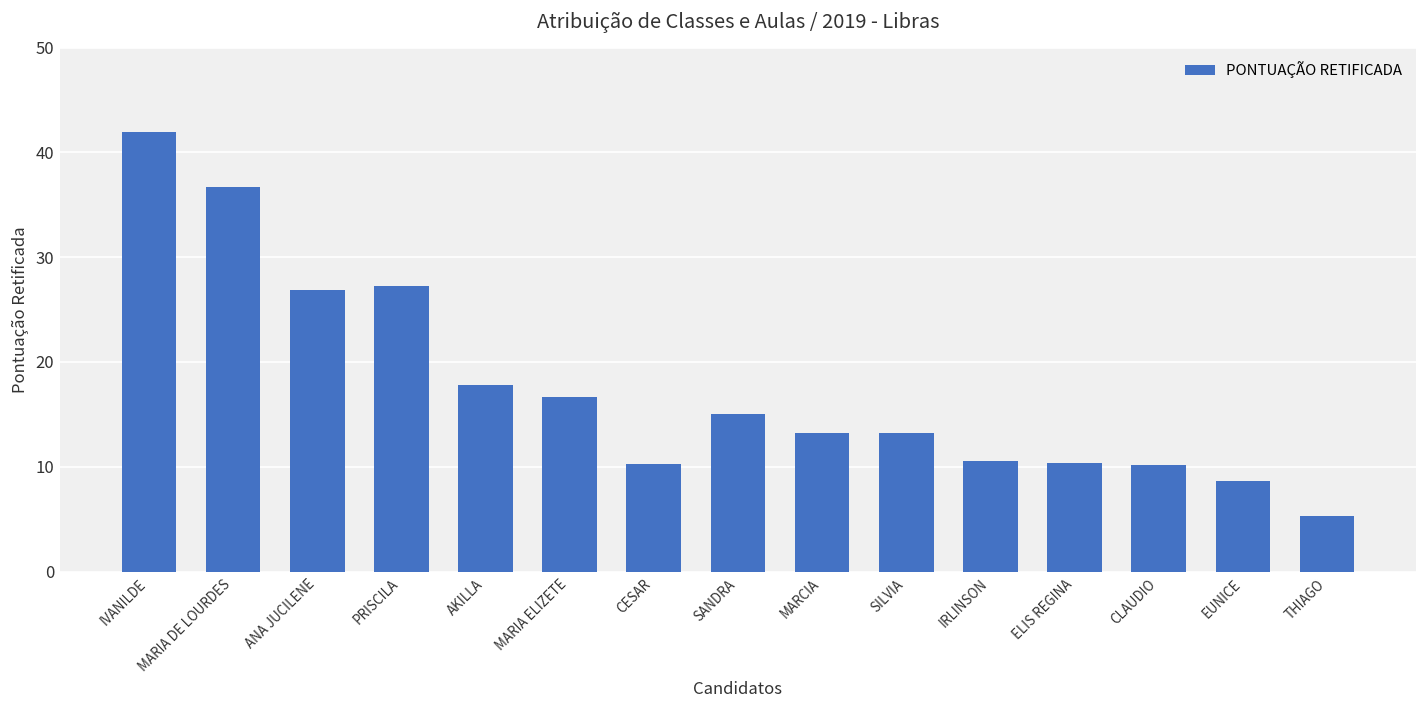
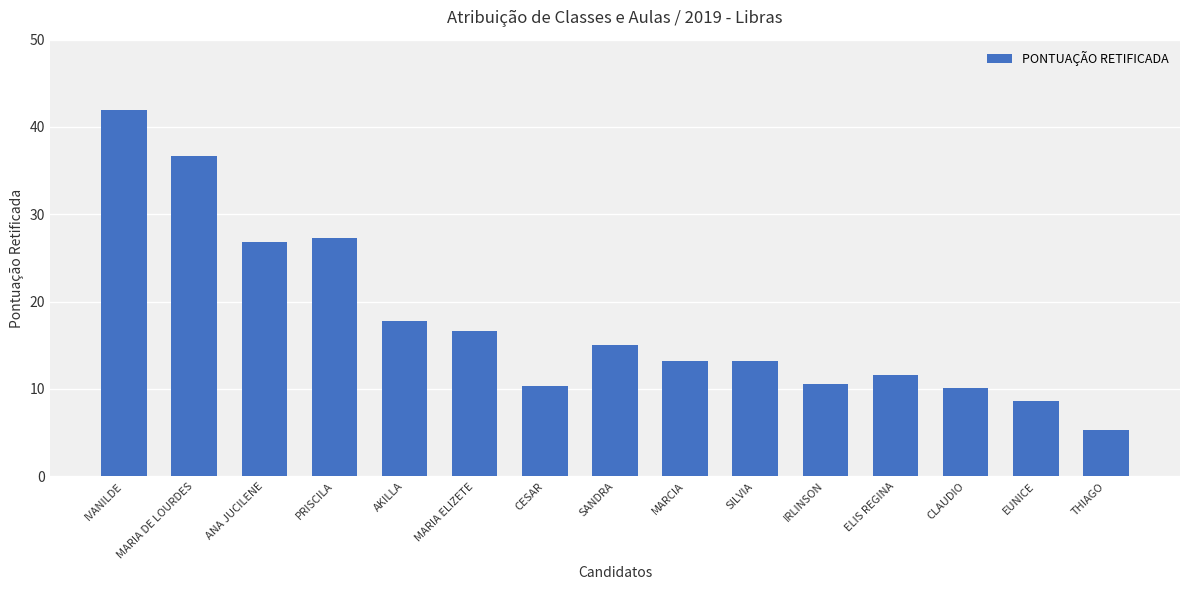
ELIS REGINA: 10 -> 12
